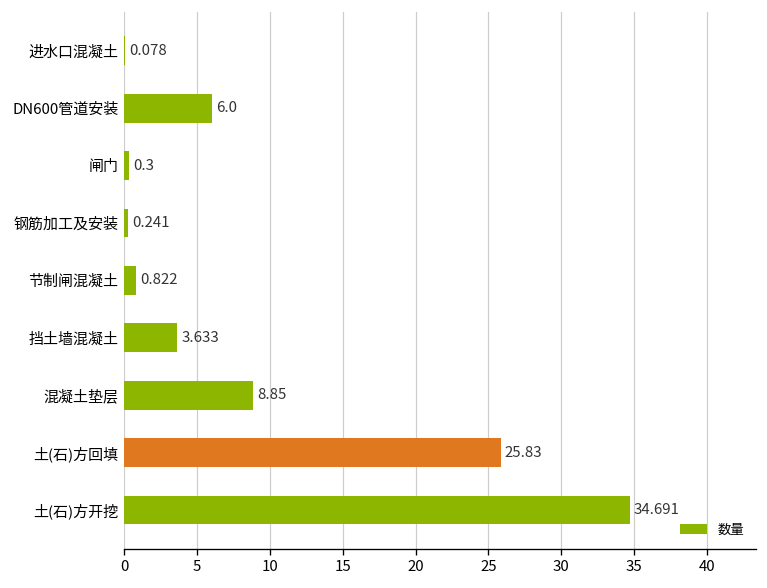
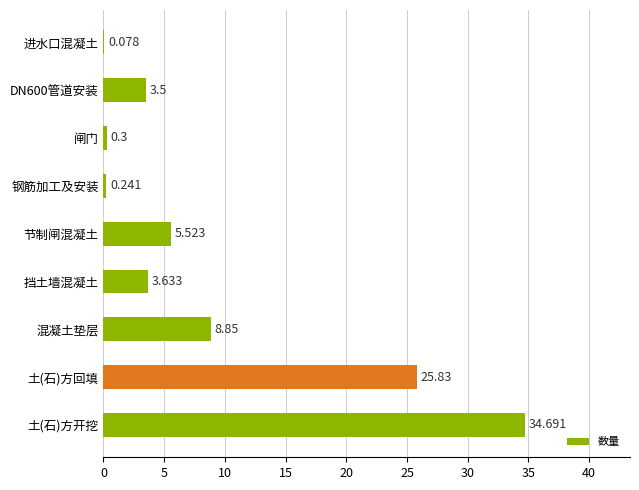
DN600管道安装: 6.0 -> 3.5
节制闸混凝土: 0.822 -> 5.523
